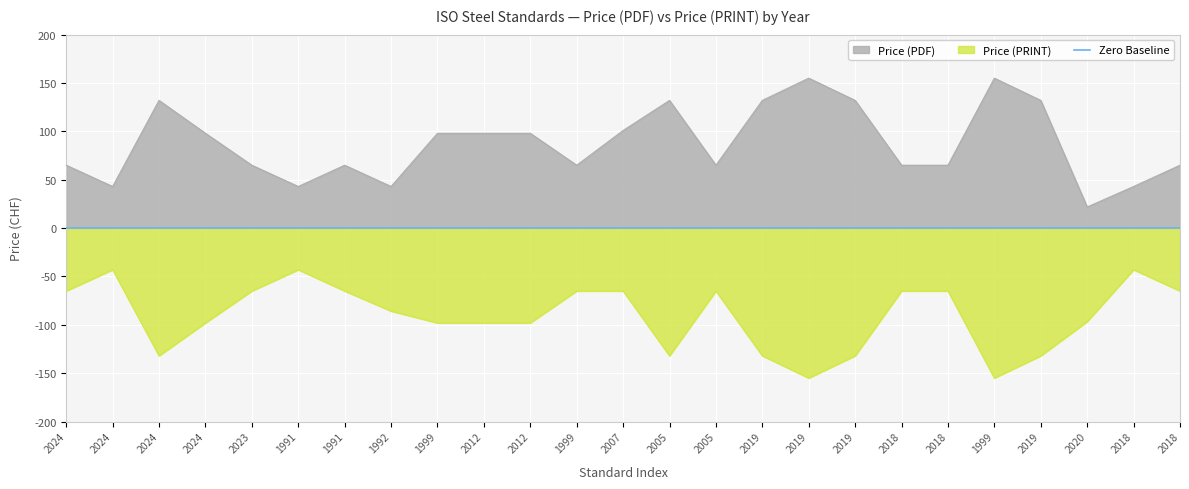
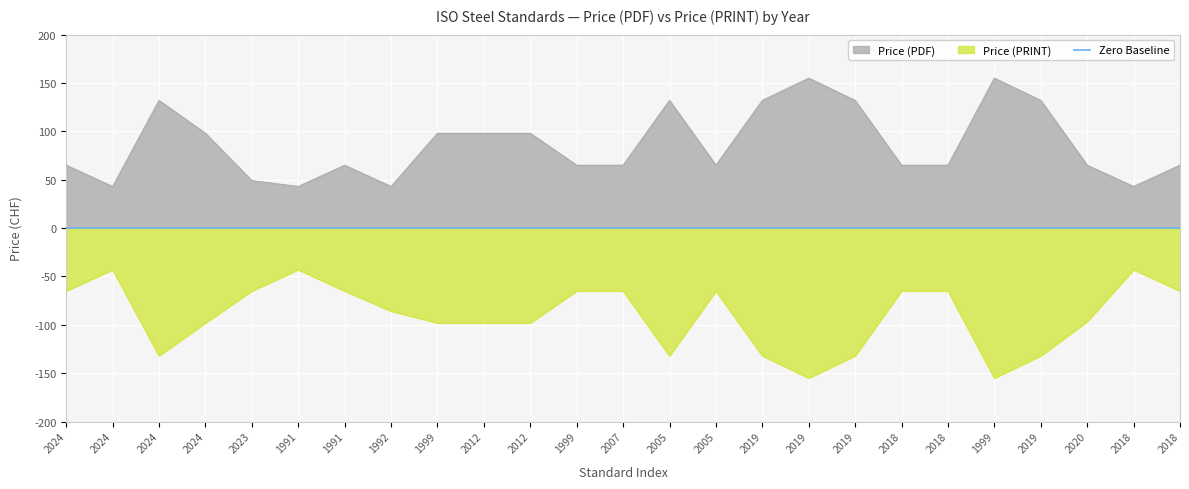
Price (PDF), 2023: 70 -> 50
Price (PDF), 2007: 100 -> 70
Price (PDF), 2020: 20 -> 70
